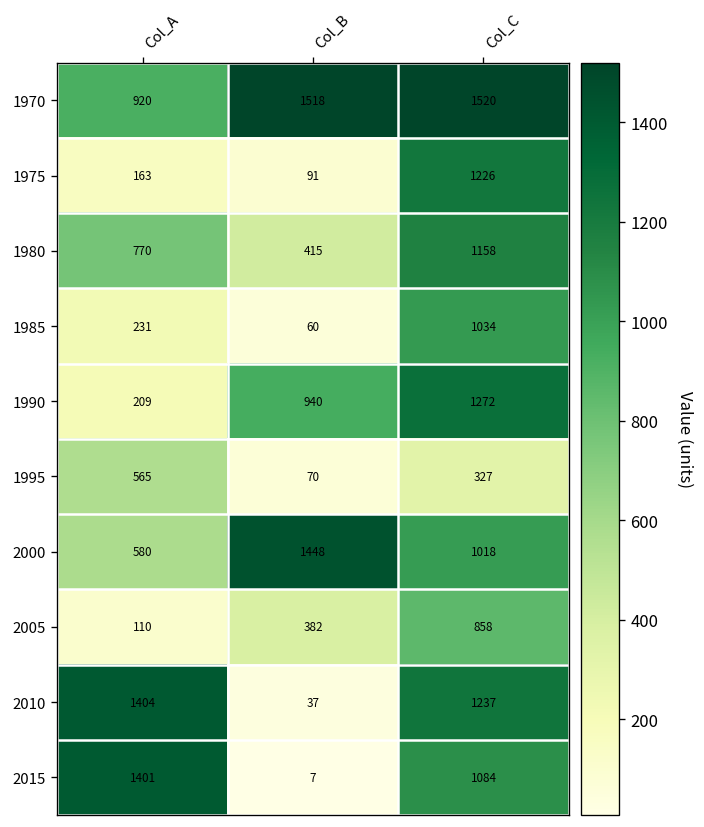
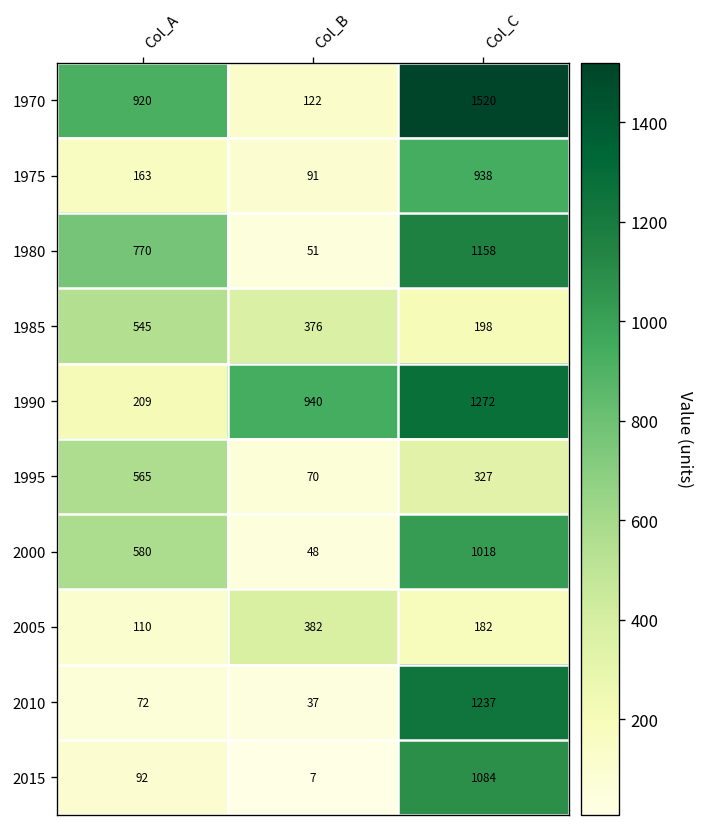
1970, Col_B: 1518 -> 122
1975, Col_C: 1226 -> 938
1980, Col_B: 415 -> 51
1985, Col_A: 231 -> 545
1985, Col_B: 60 -> 376
1985, Col_C: 1034 -> 198
2000, Col_B: 1448 -> 48
2005, Col_C: 858 -> 182
2010, Col_A: 1404 -> 72
2015, Col_A: 1401 -> 92
